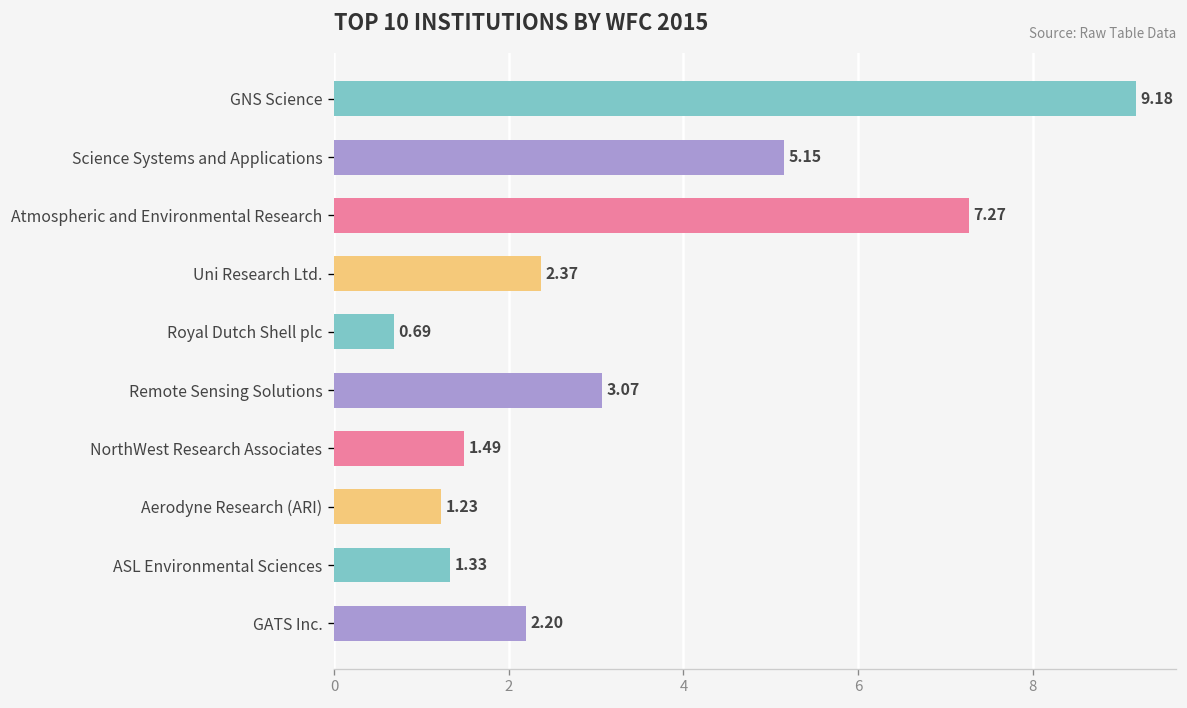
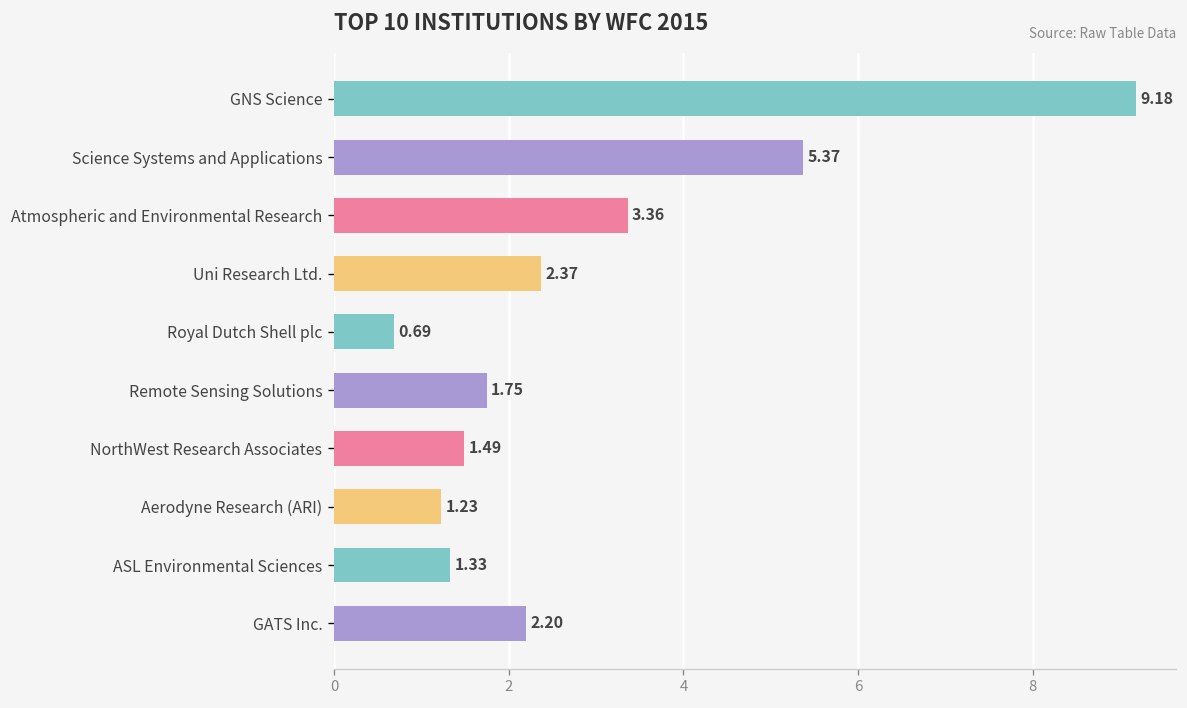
Science Systems and Applications: 5.15 -> 5.37
Atmospheric and Environmental Research: 7.27 -> 3.36
Remote Sensing Solutions: 3.07 -> 1.75
